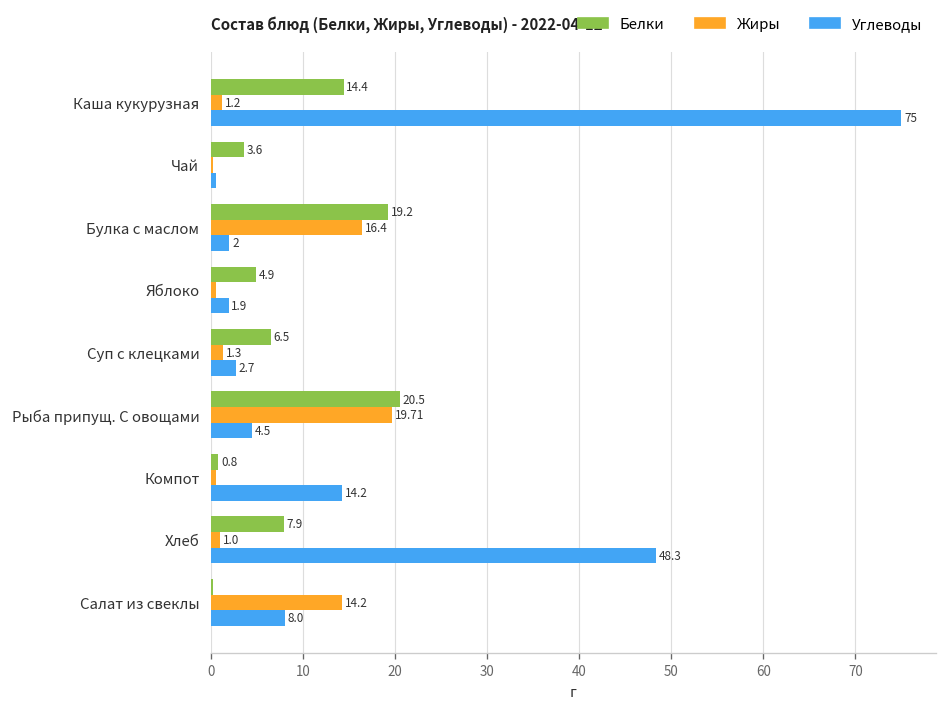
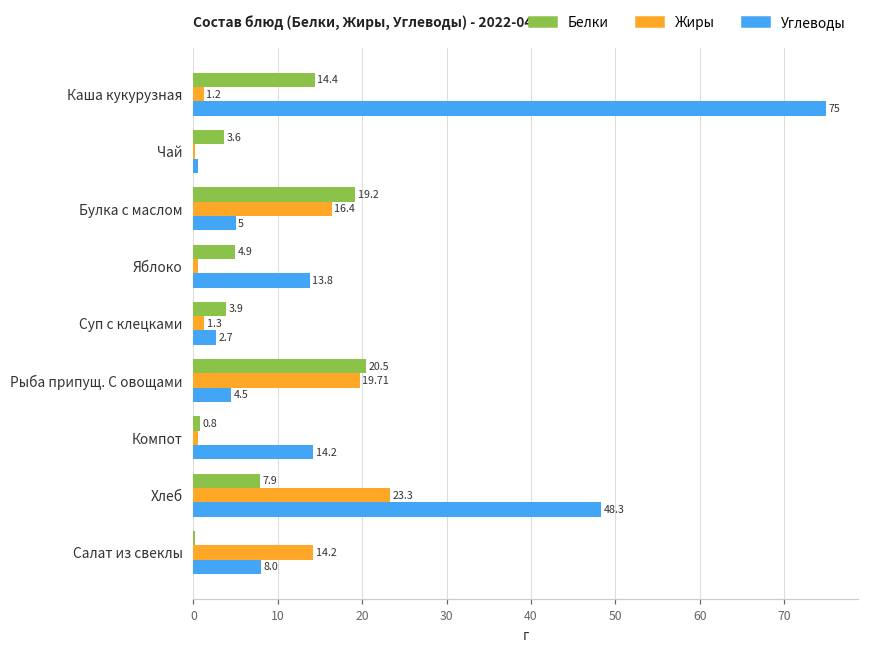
Углеводы, Булка с маслом: 2 -> 5
Углеводы, Яблоко: 1.9 -> 13.8
Белки, Суп с клецками: 6.5 -> 3.9
Жиры, Хлеб: 1.0 -> 23.3
